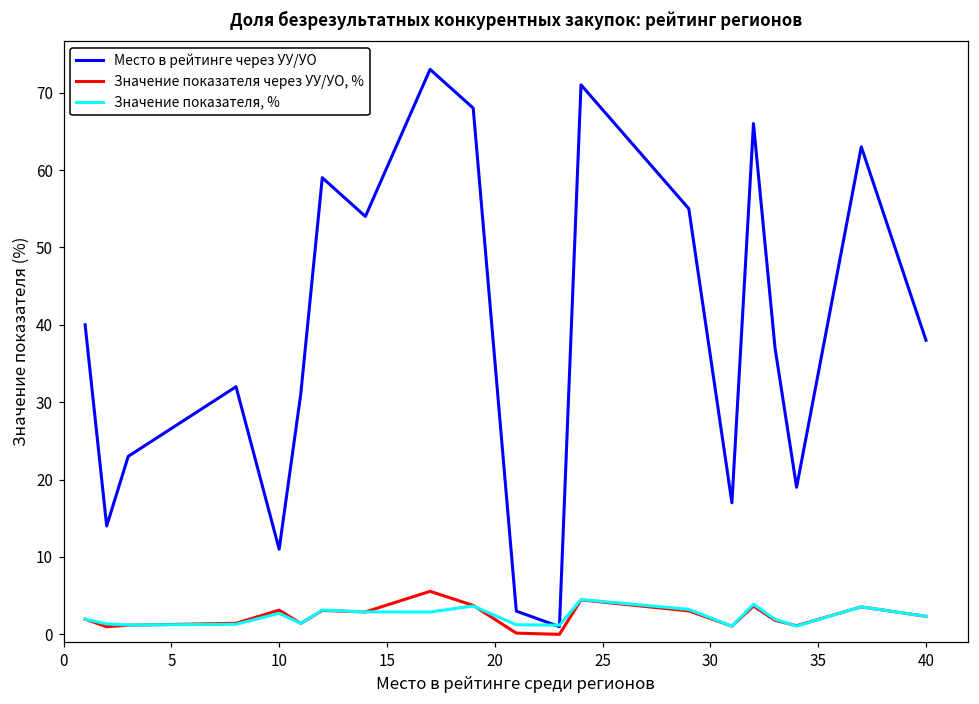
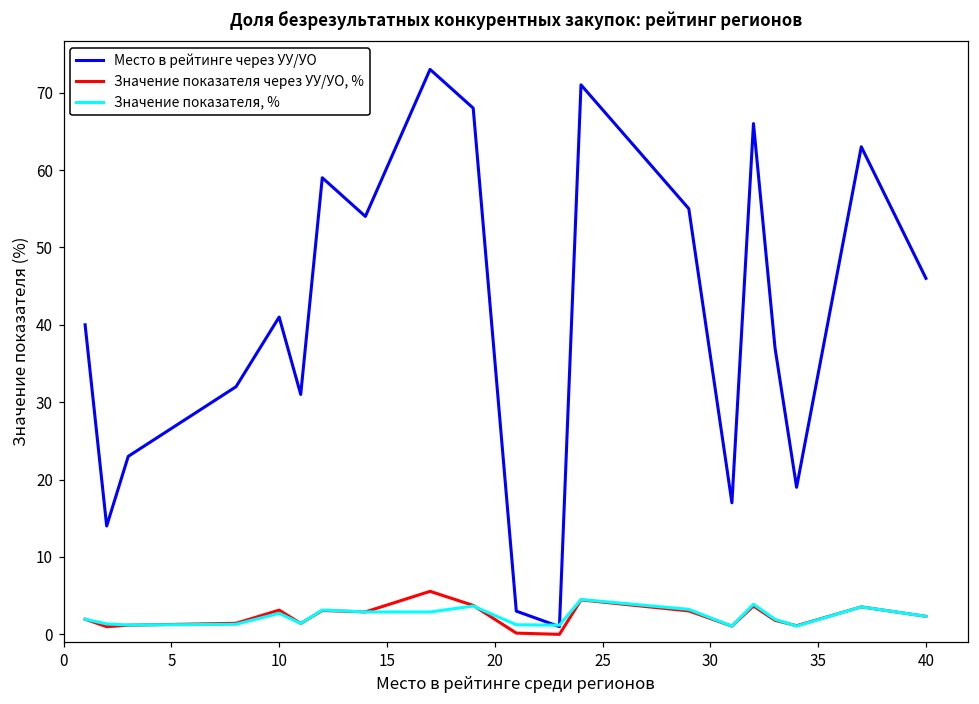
Место в рейтинге через УУ/УО, 10: 11 -> 41
Место в рейтинге через УУ/УО, 40: 38 -> 46
